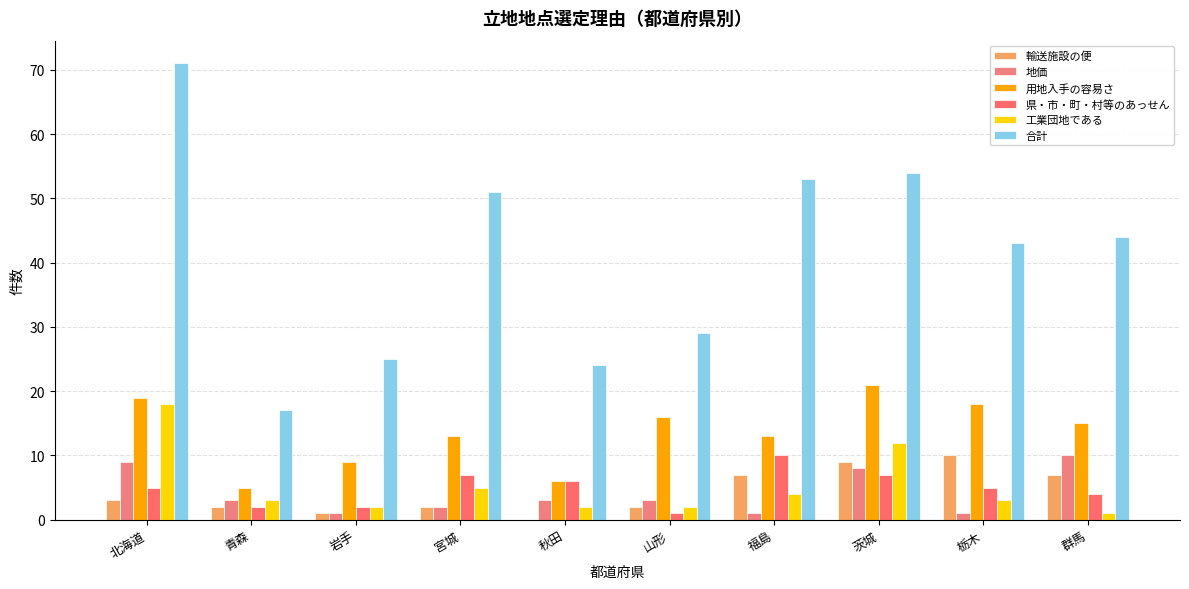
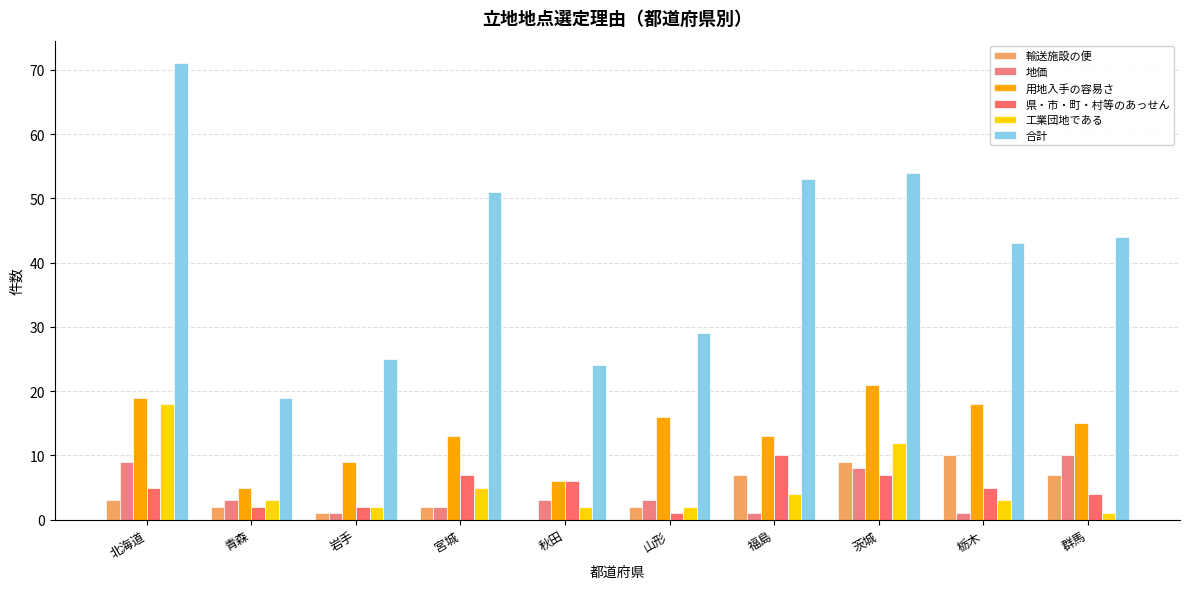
合計, 青森: 17 -> 19
